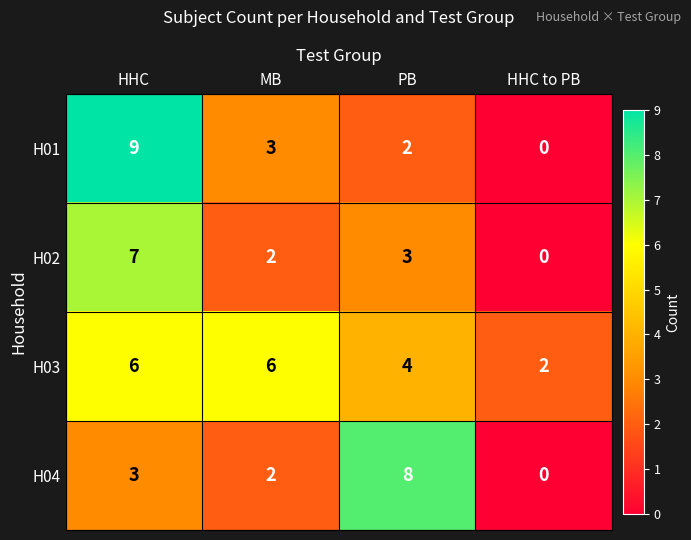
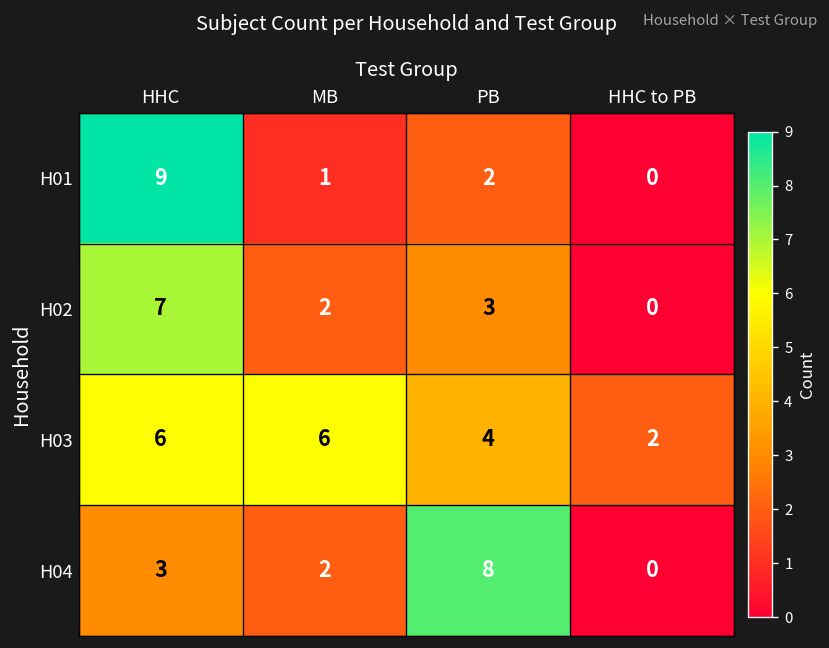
H01, MB: 3 -> 1
